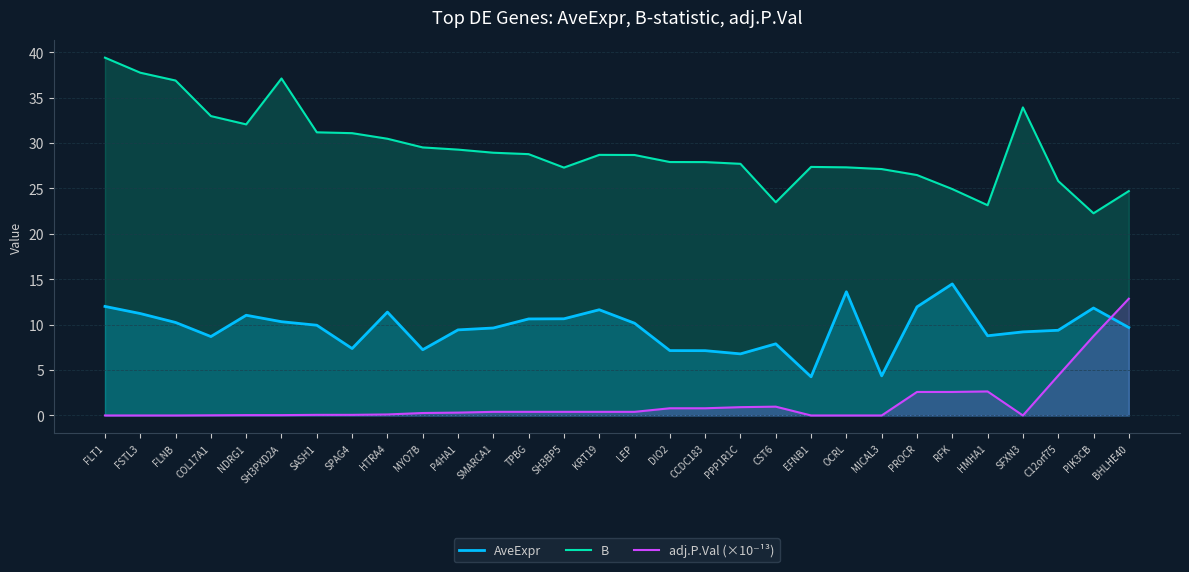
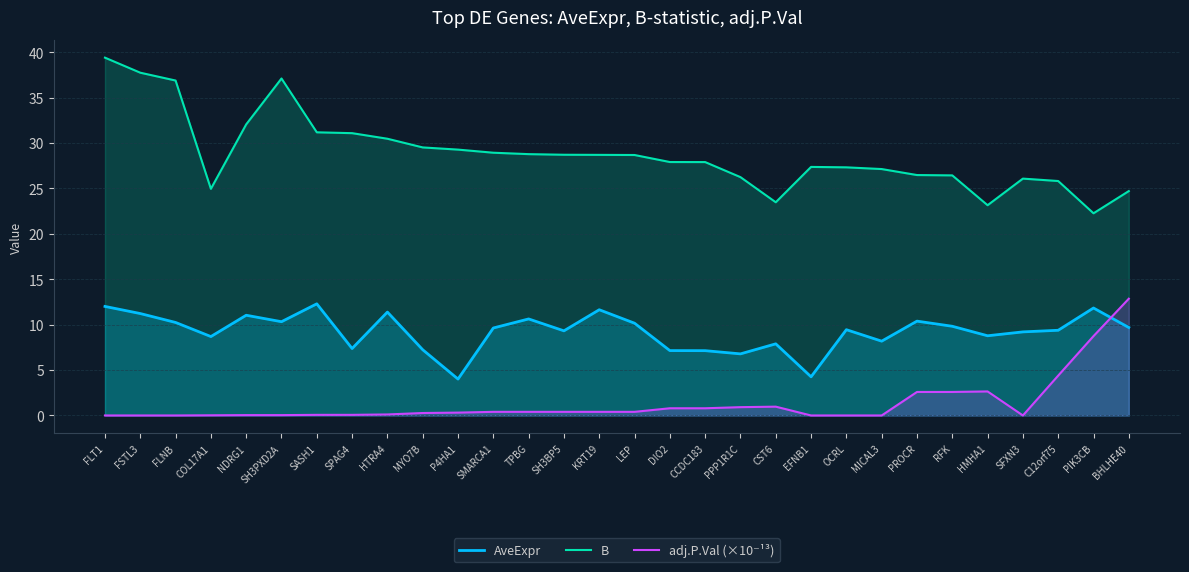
B, COL17A1: 33 -> 25
AveExpr, SASH1: 10 -> 12
AveExpr, P4HA1: 9 -> 4
AveExpr, SH3BP5: 11 -> 9
B, SH3BP5: 27 -> 29
B, PPP1R1C: 28 -> 26
AveExpr, OCRL: 14 -> 9
AveExpr, MICAL3: 4 -> 8
AveExpr, PROCR: 12 -> 10
AveExpr, RFK: 14 -> 10
B, RFK: 25 -> 26
B, SFXN3: 34 -> 26
